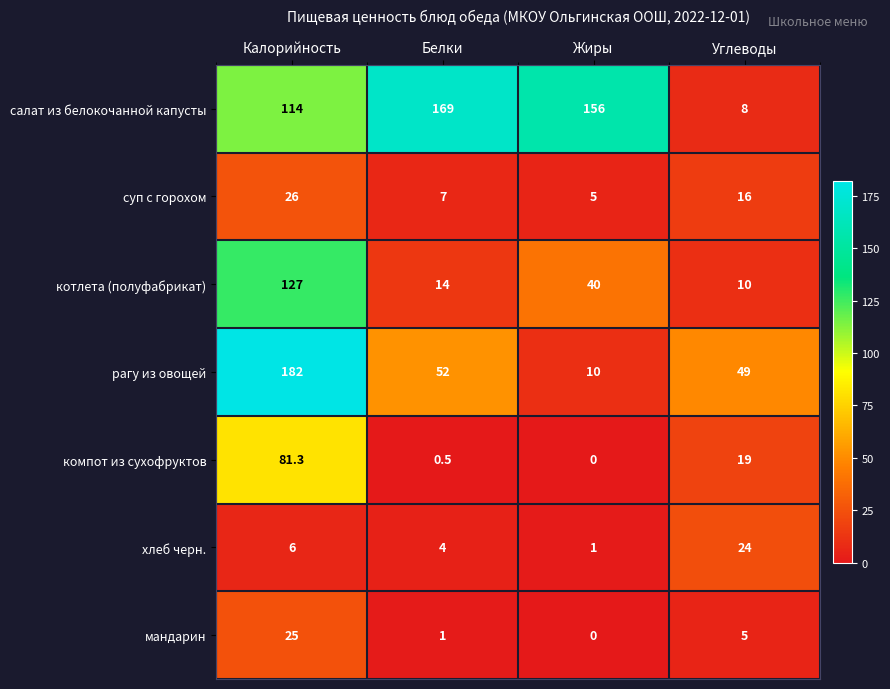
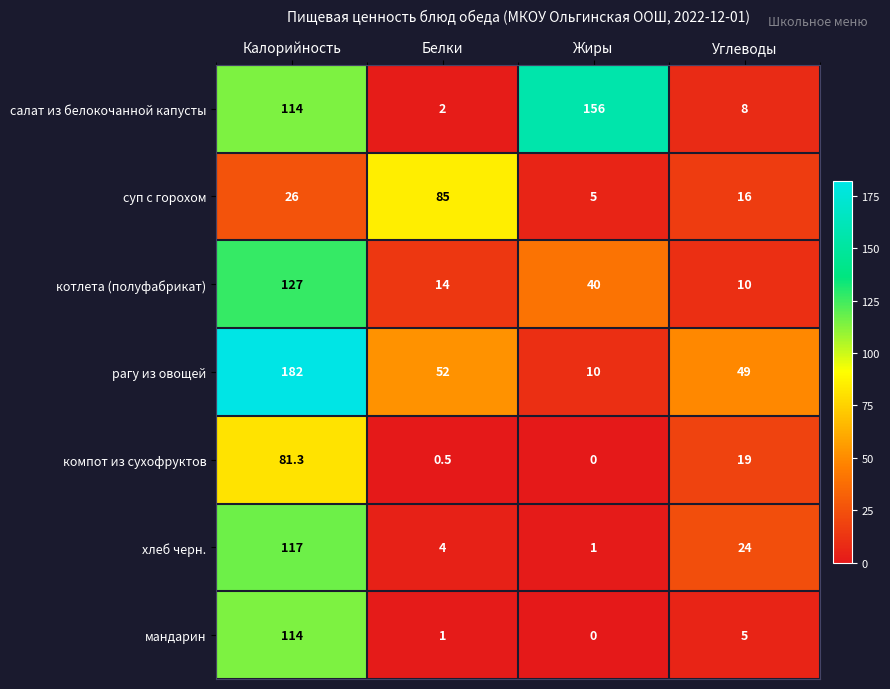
салат из белокочанной капусты, Белки: 169 -> 2
суп с горохом, Белки: 7 -> 85
хлеб черн., Калорийность: 6 -> 117
мандарин, Калорийность: 25 -> 114
